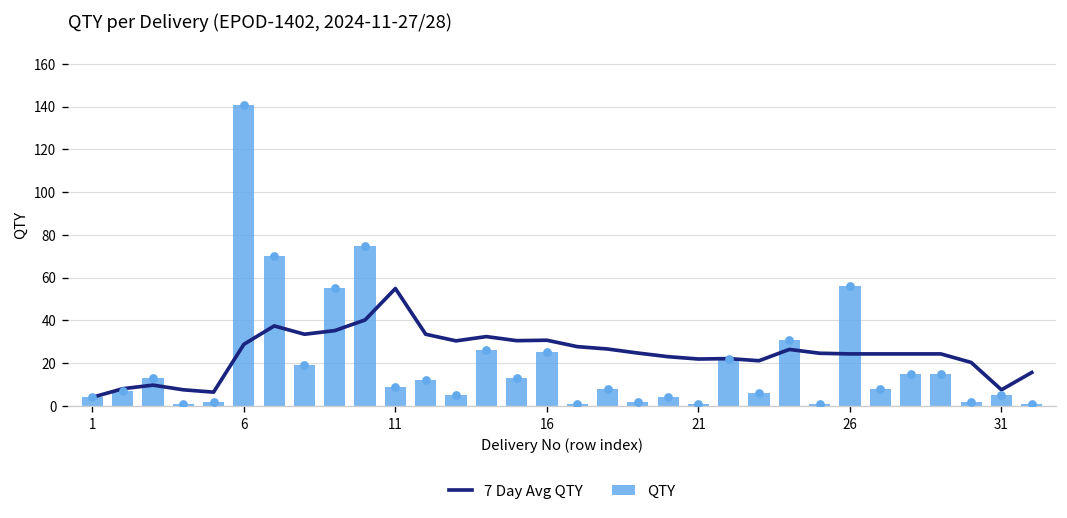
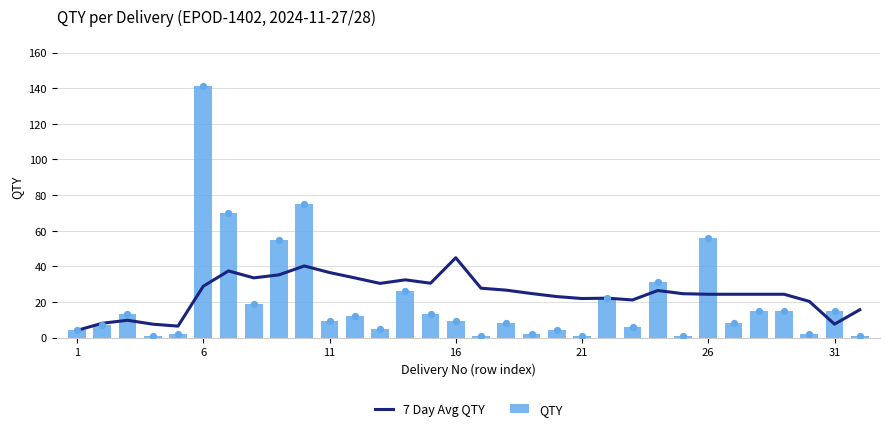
7 Day Avg QTY, 11: 55 -> 37
7 Day Avg QTY, 16: 31 -> 45
QTY, 16: 25 -> 9
QTY, 31: 5 -> 15
